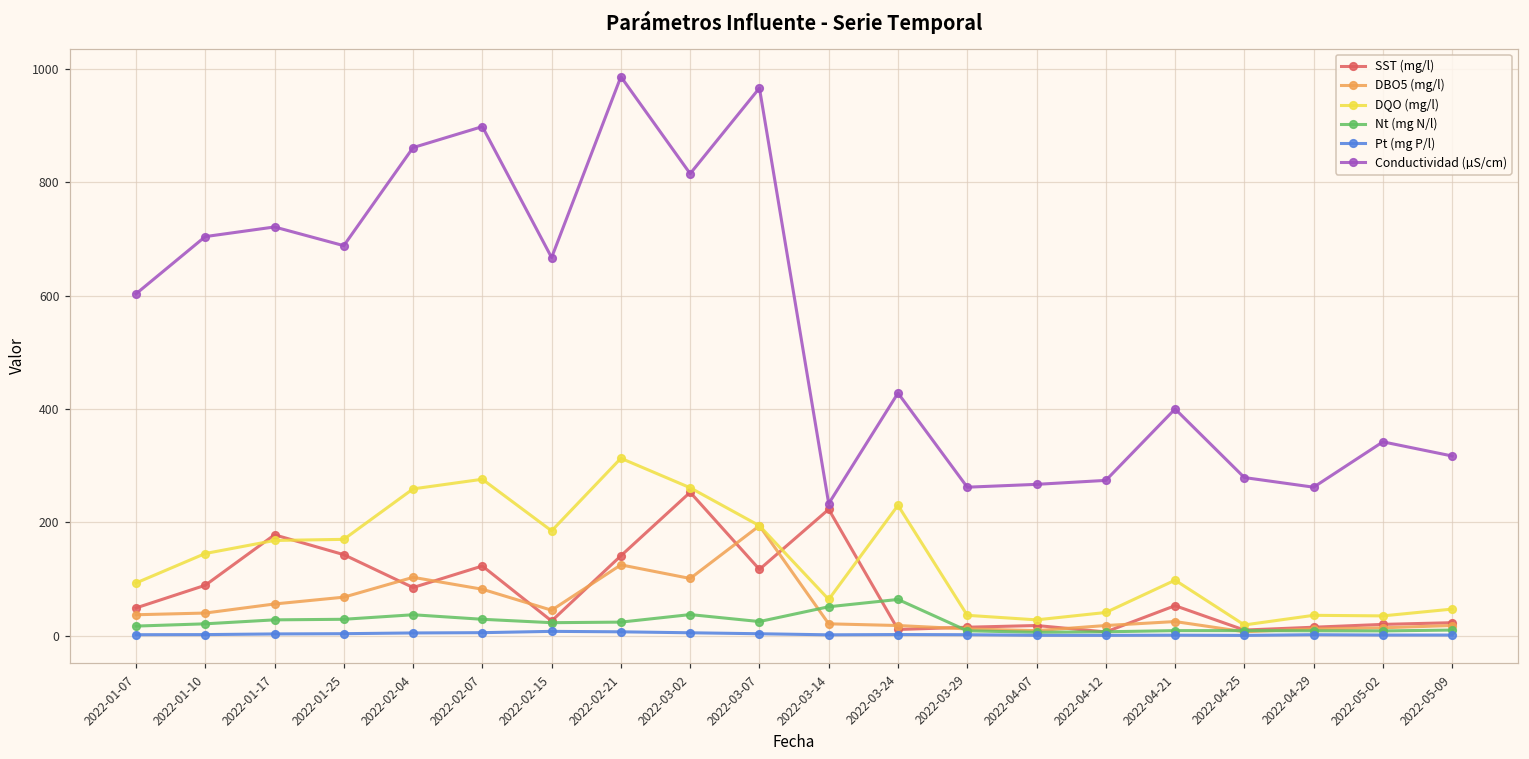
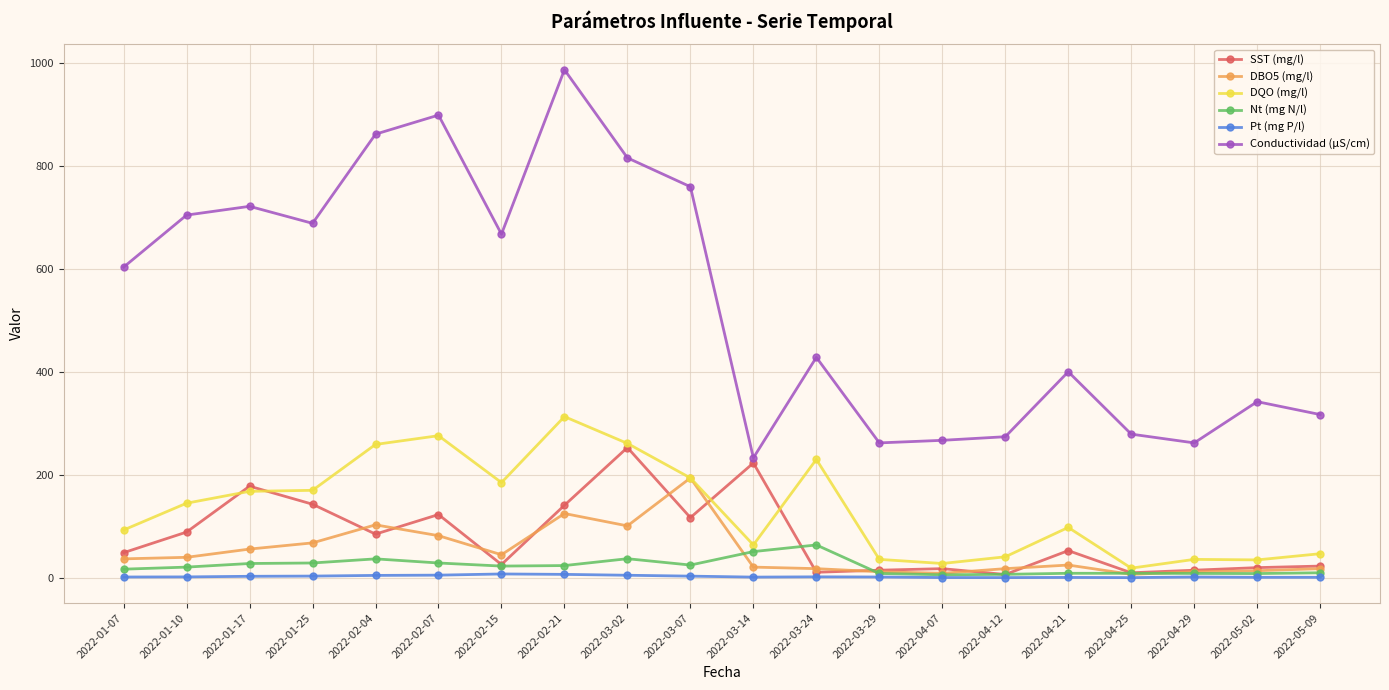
Conductividad (µS/cm), 2022-03-07: 970 -> 760
